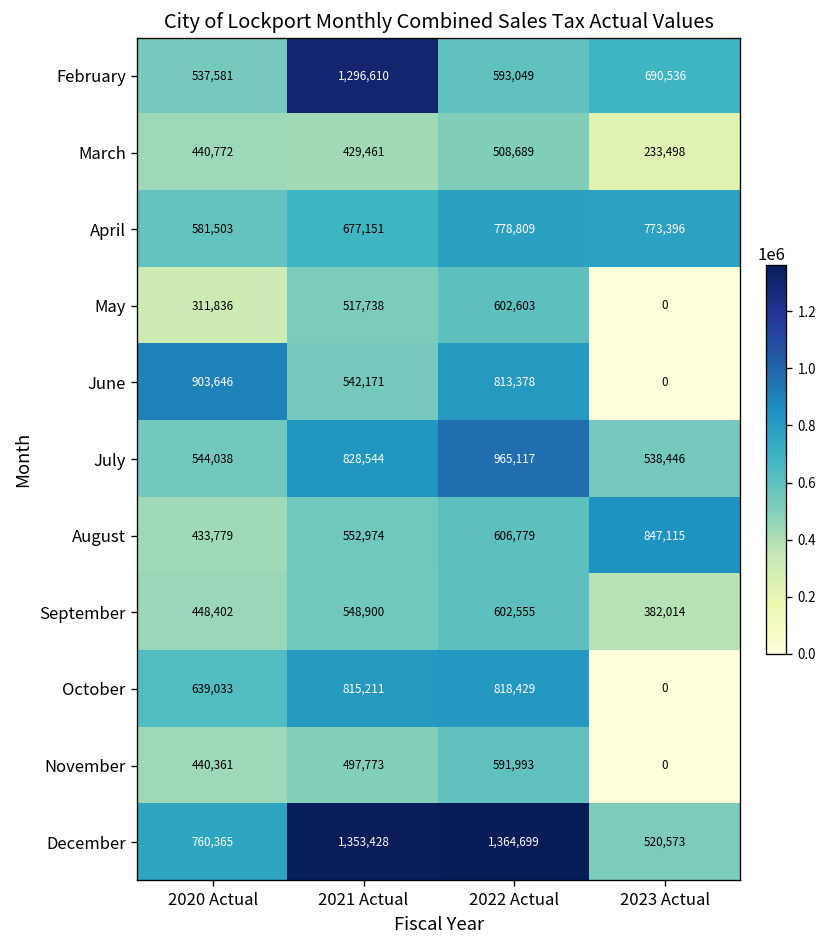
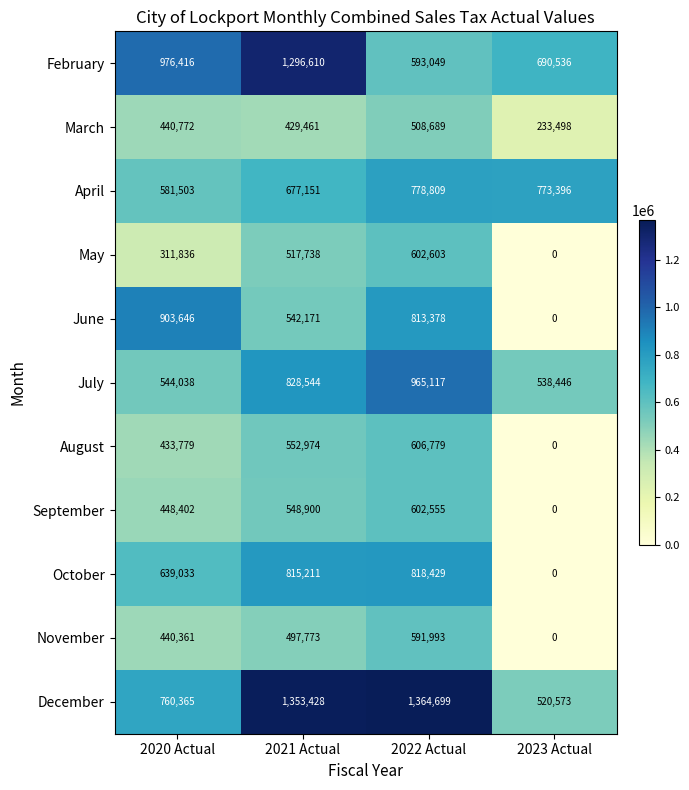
February, 2020 Actual: 537,581 -> 976,416
August, 2023 Actual: 847,115 -> 0
September, 2023 Actual: 382,014 -> 0
